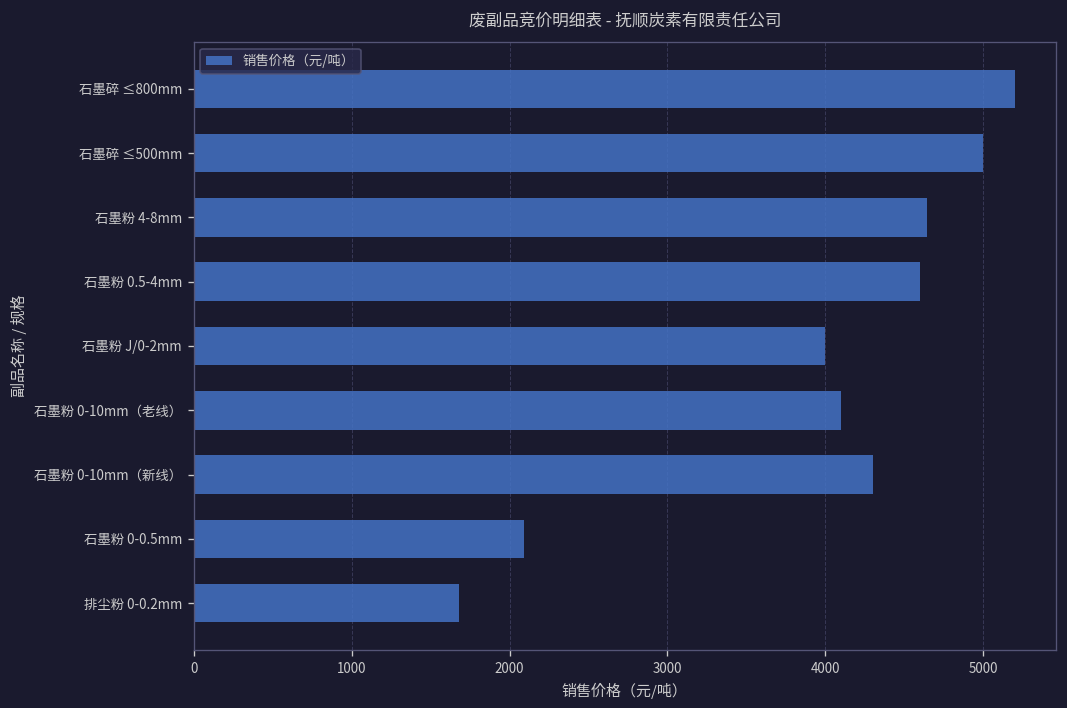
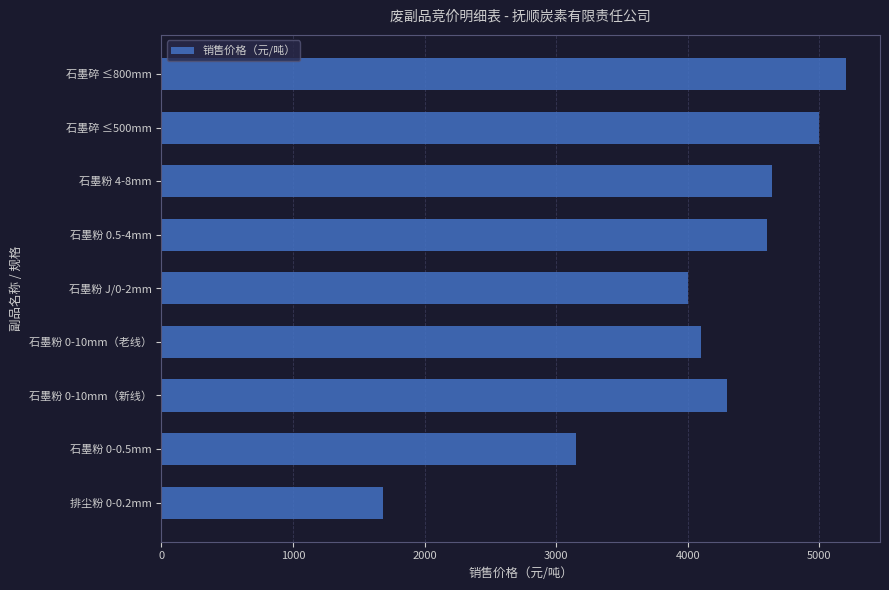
石墨粉 0-0.5mm: 2090 -> 3150
